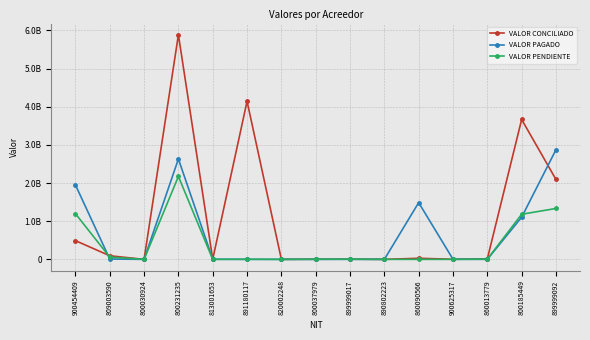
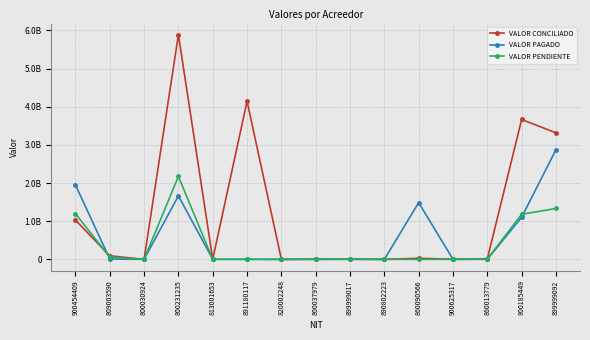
VALOR CONCILIADO, 900454409: 500000000 -> 1000000000
VALOR PAGADO, 800231235: 2600000000 -> 1700000000
VALOR CONCILIADO, 899999092: 2100000000 -> 3300000000
